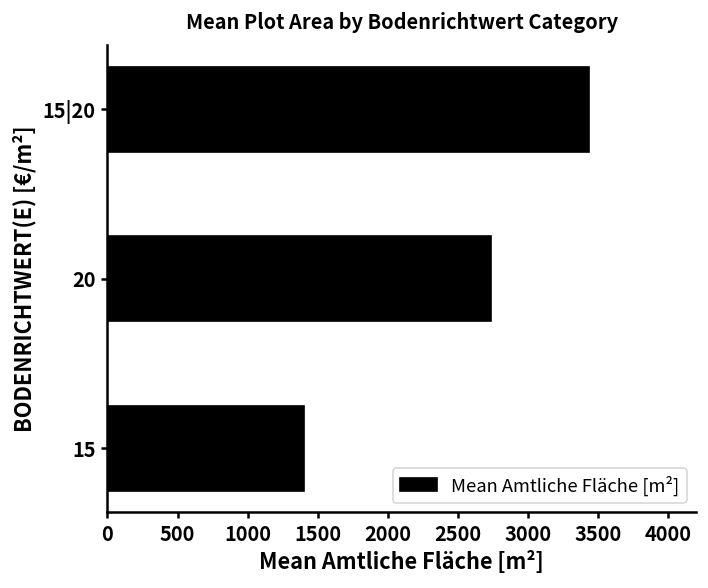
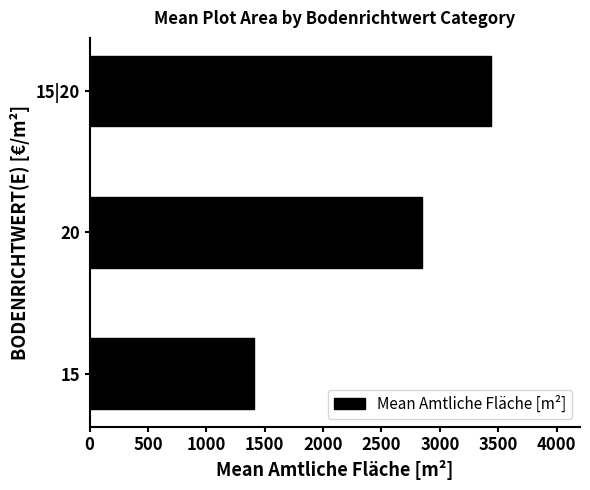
20: 2740 -> 2850
